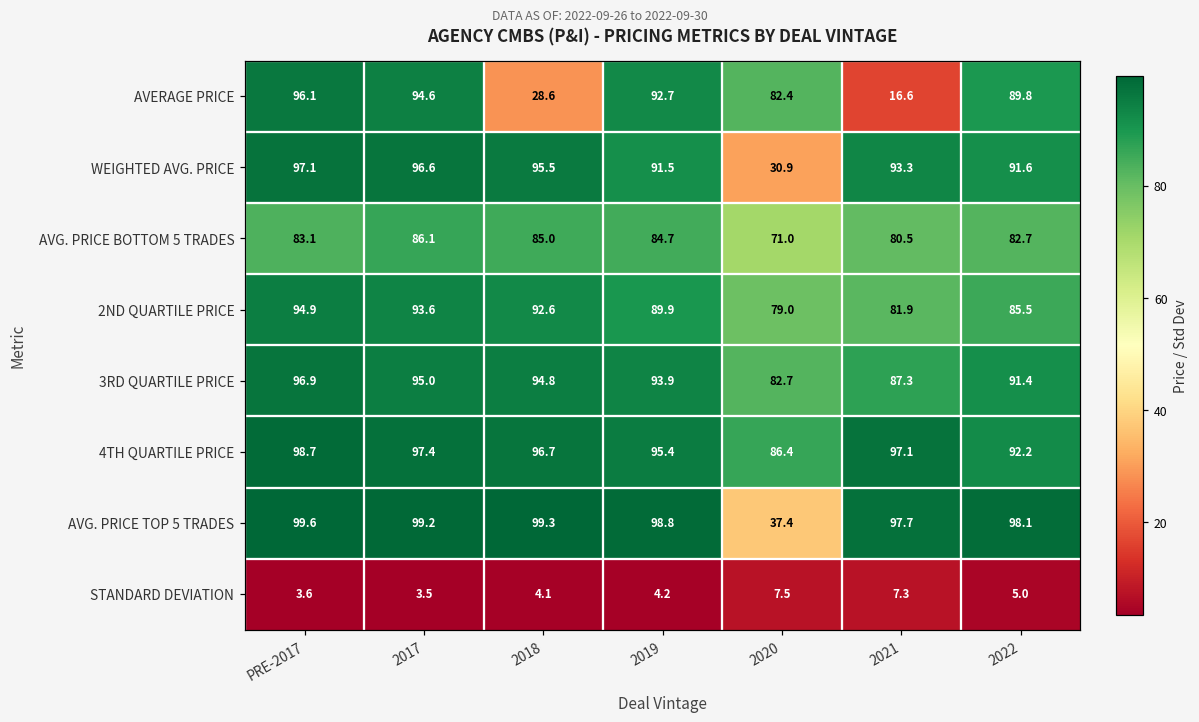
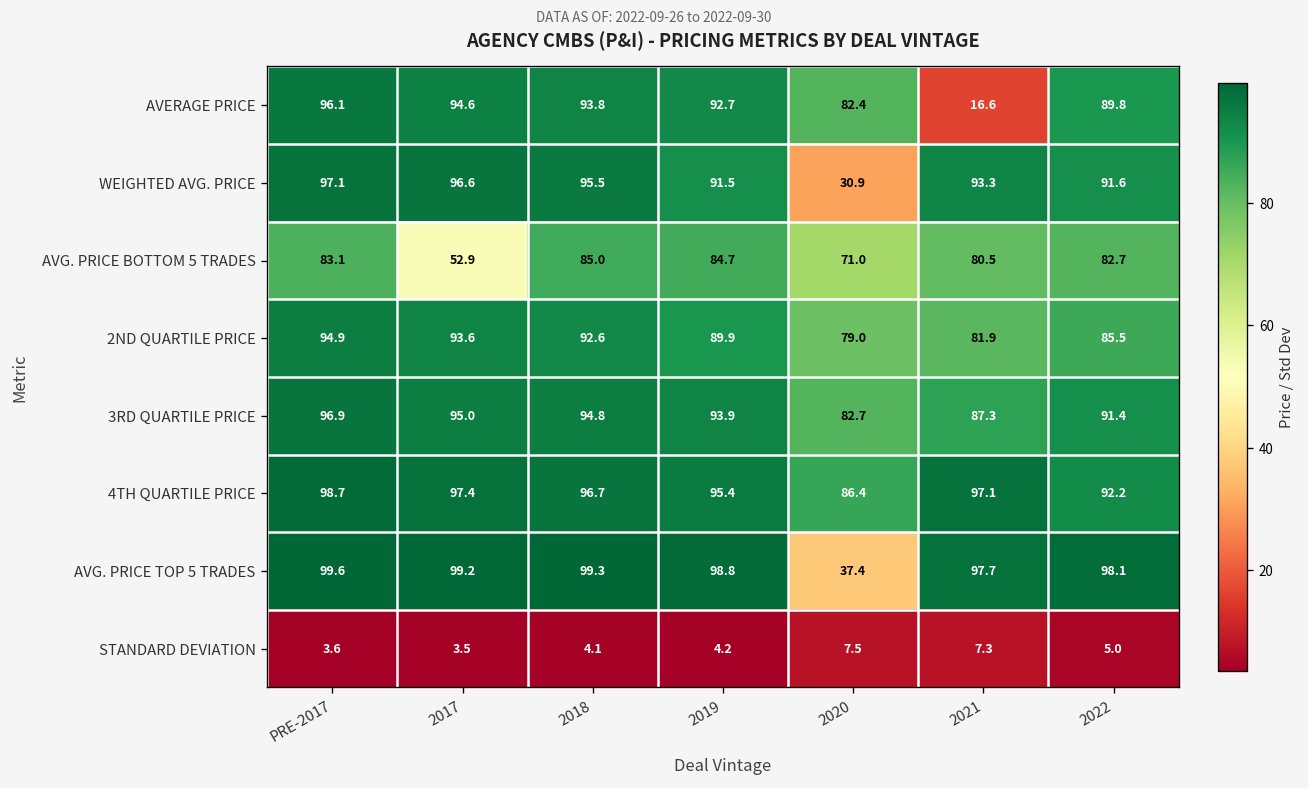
AVERAGE PRICE, 2018: 28.6 -> 93.8
AVG. PRICE BOTTOM 5 TRADES, 2017: 86.1 -> 52.9
